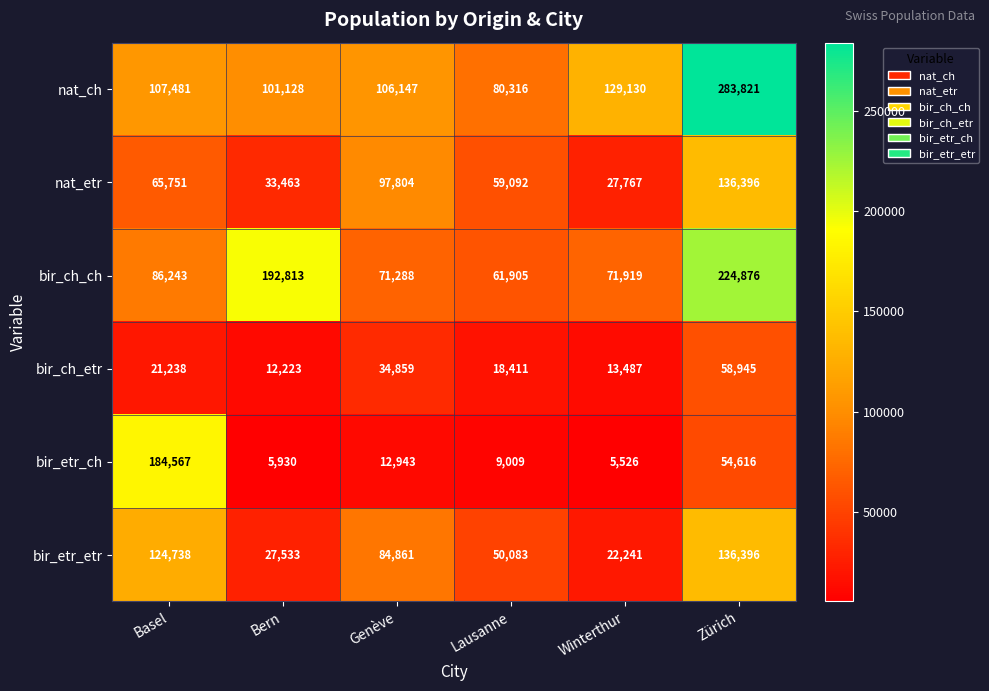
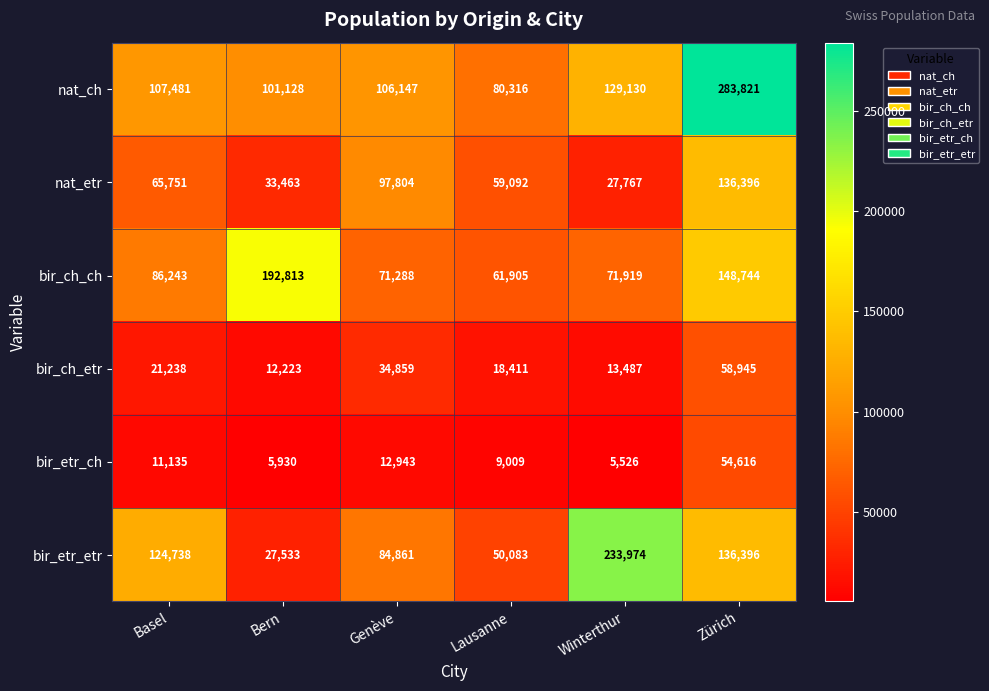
bir_ch_ch, Zürich: 224,876 -> 148,744
bir_etr_ch, Basel: 184,567 -> 11,135
bir_etr_etr, Winterthur: 22,241 -> 233,974
